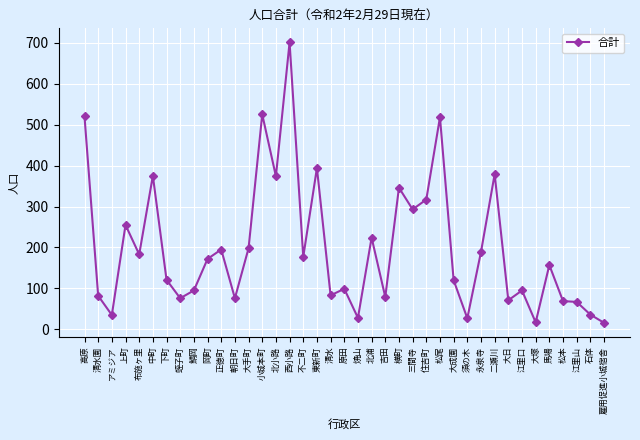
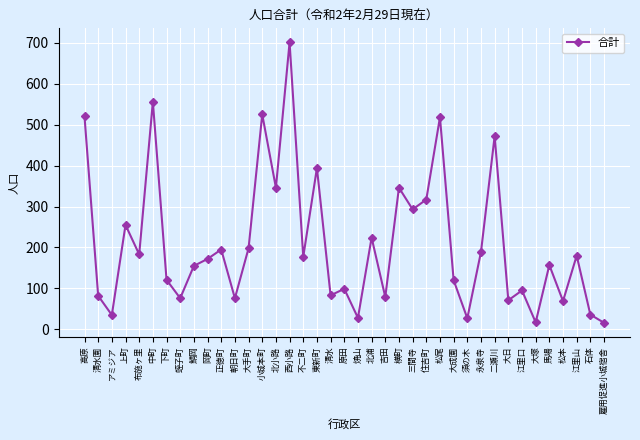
中町: 380 -> 560
鯖岡: 100 -> 160
北小路: 370 -> 350
二瀬川: 380 -> 470
江里山: 70 -> 180
